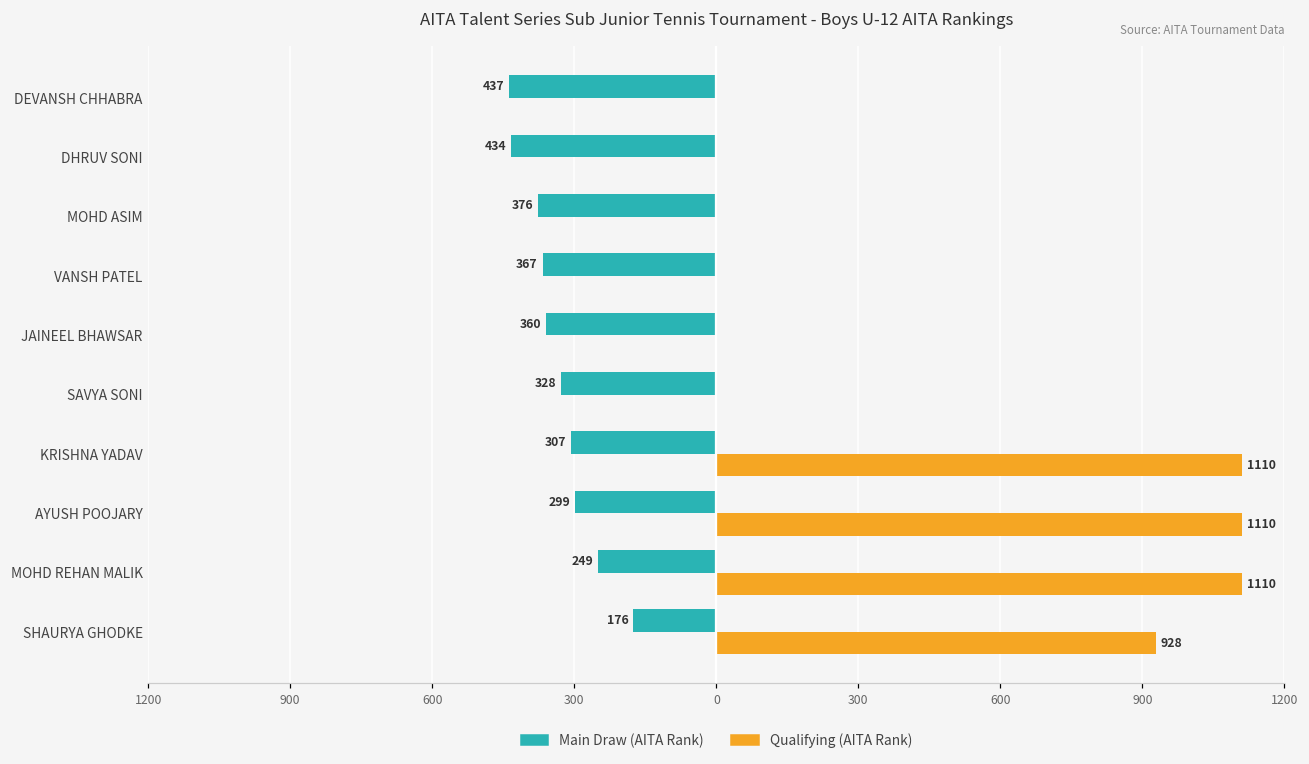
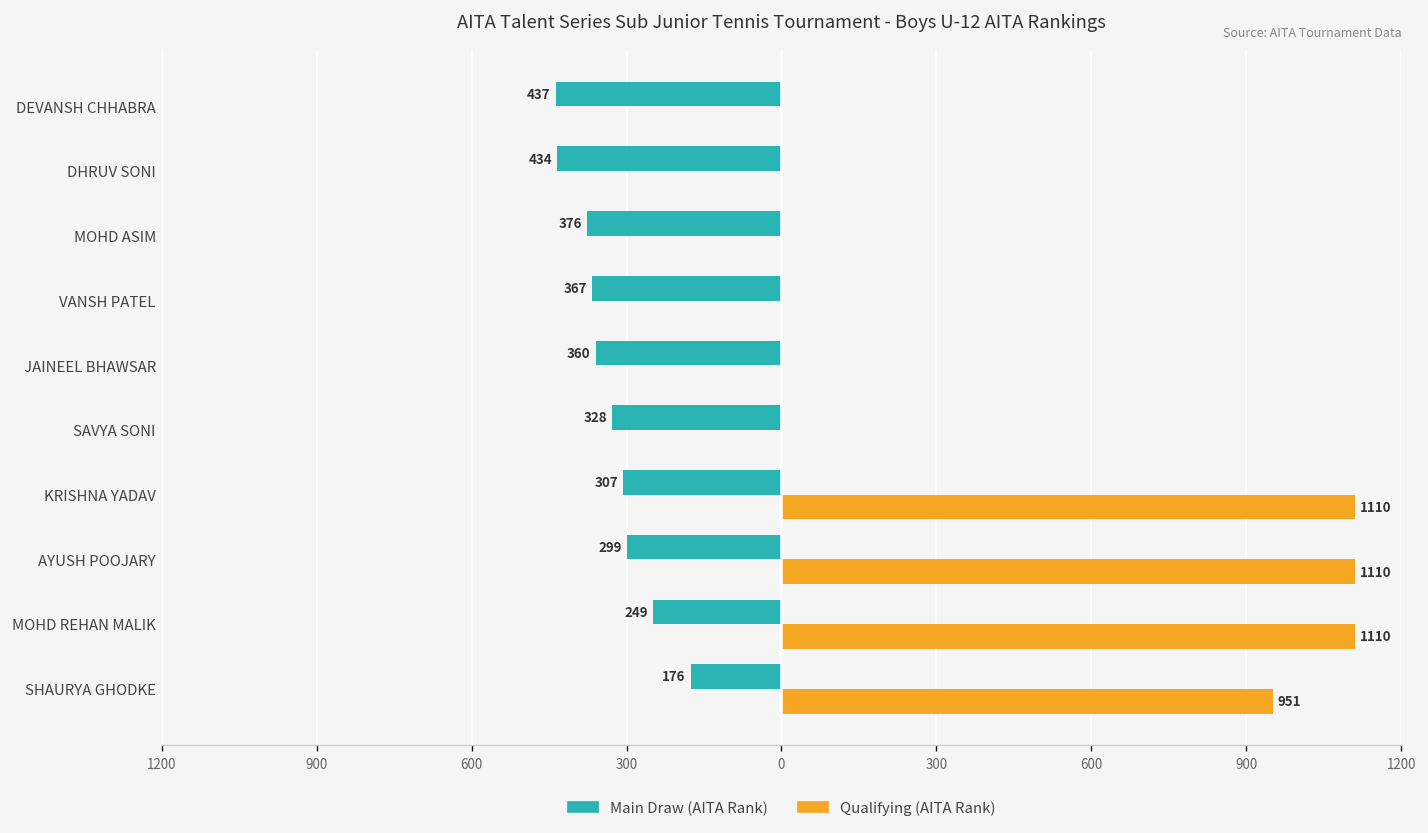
Qualifying (AITA Rank), SHAURYA GHODKE: 928 -> 951
